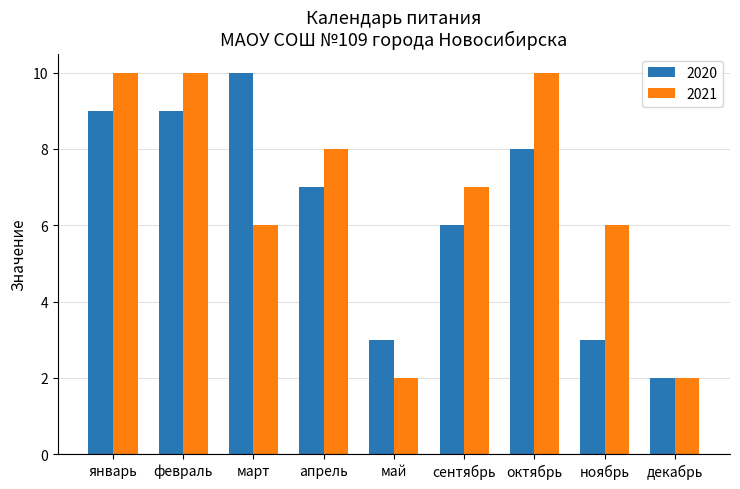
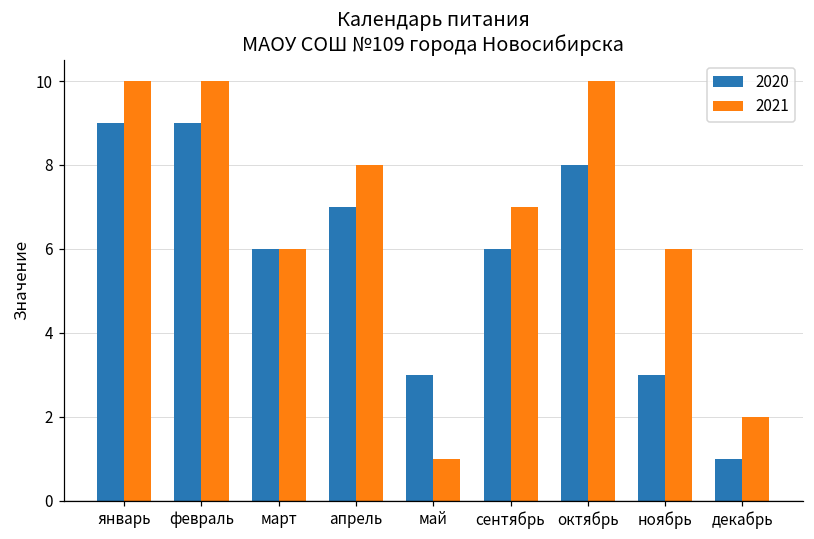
2020, март: 10 -> 6
2021, май: 2 -> 1
2020, декабрь: 2 -> 1
